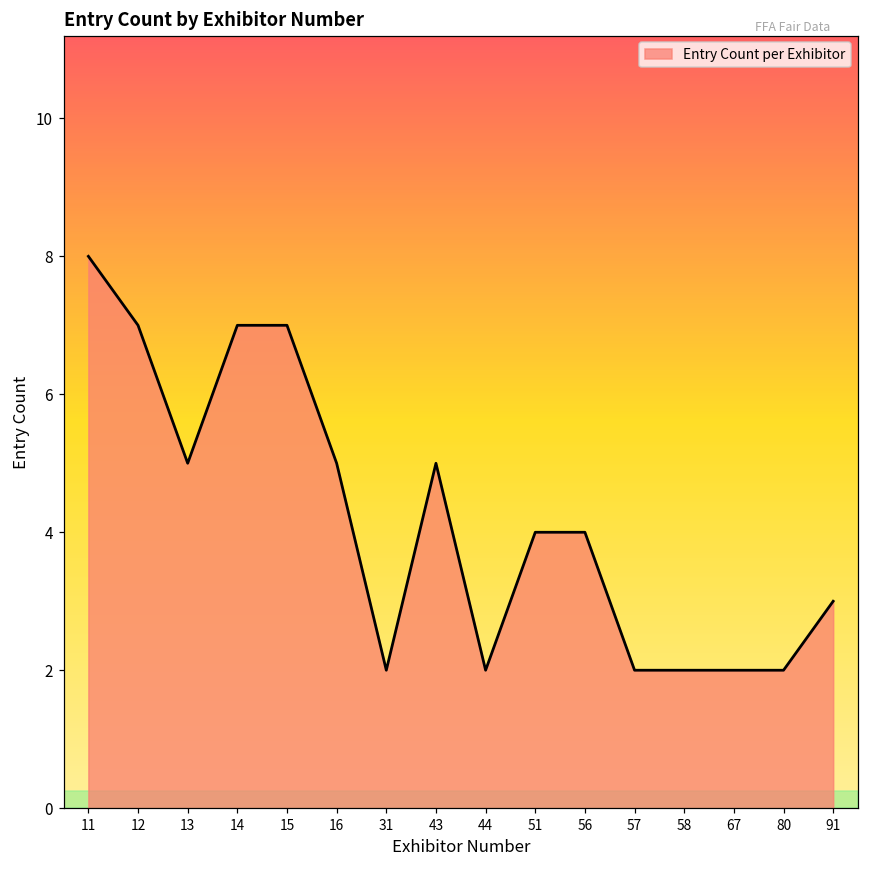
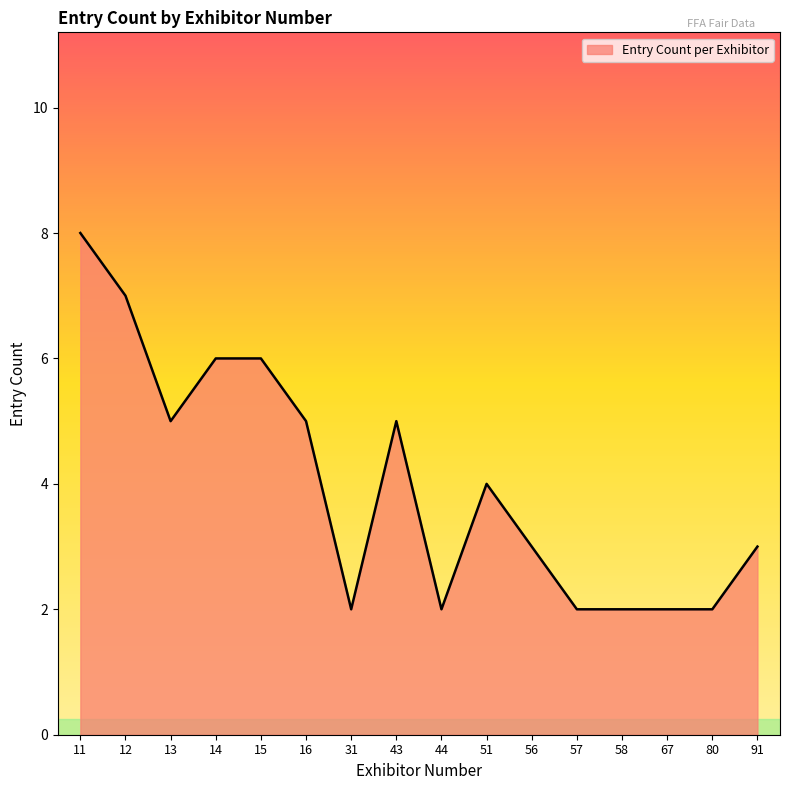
14: 7 -> 6
15: 7 -> 6
56: 4 -> 3
